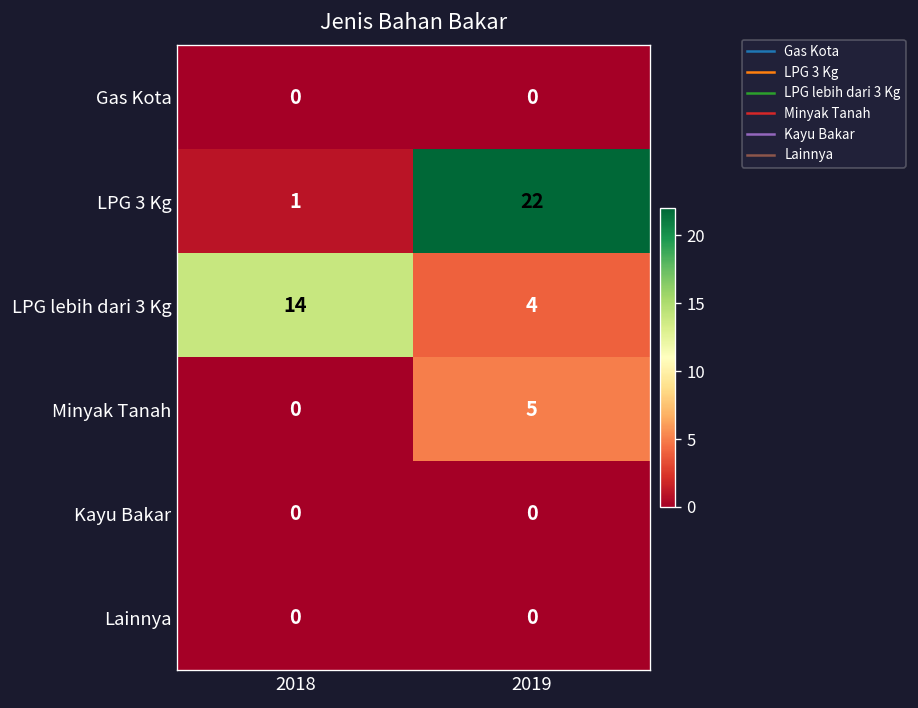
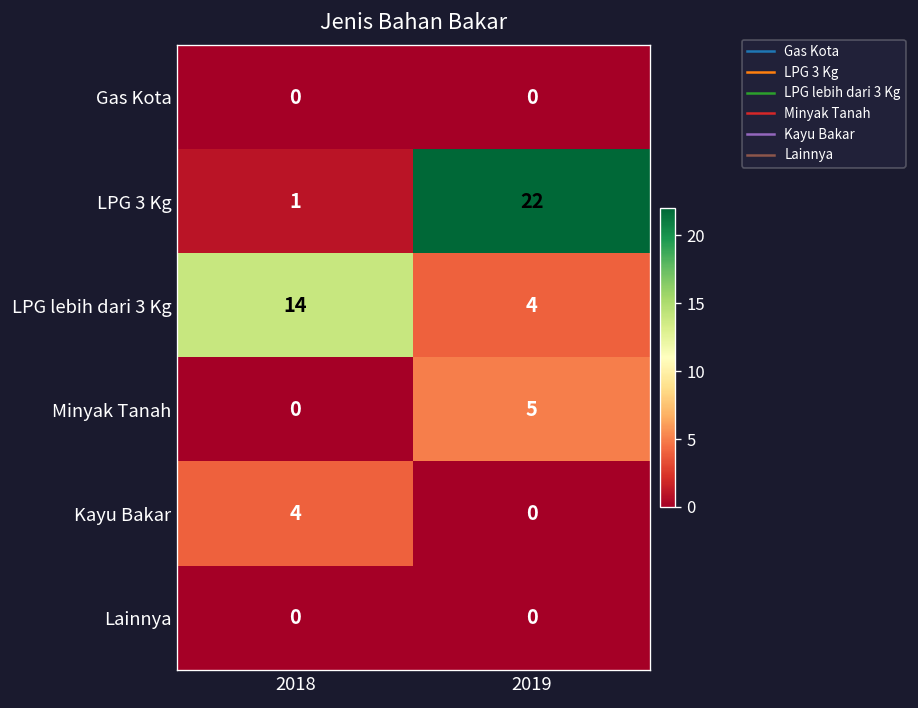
Kayu Bakar, 2018: 0 -> 4
